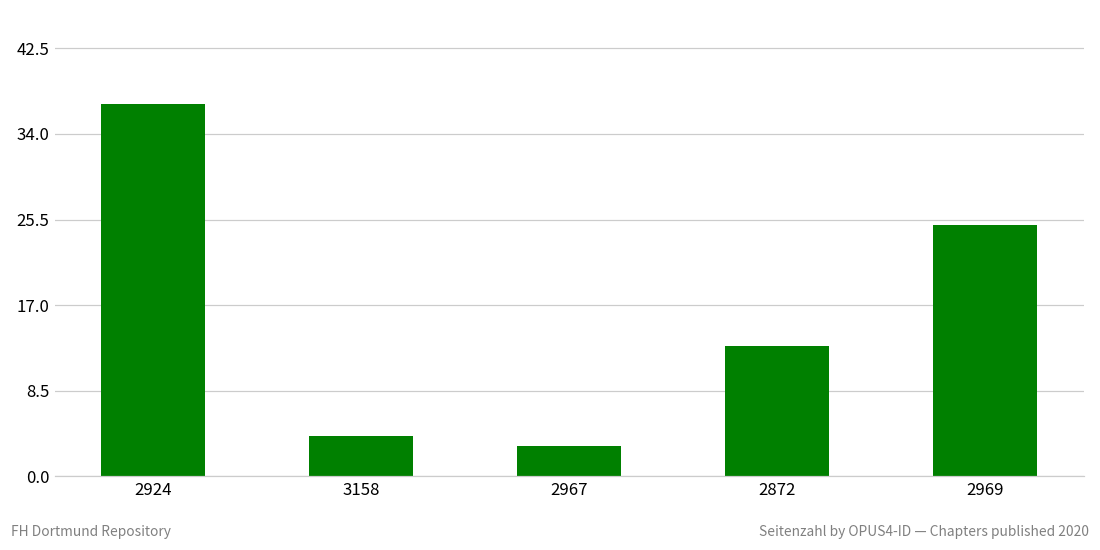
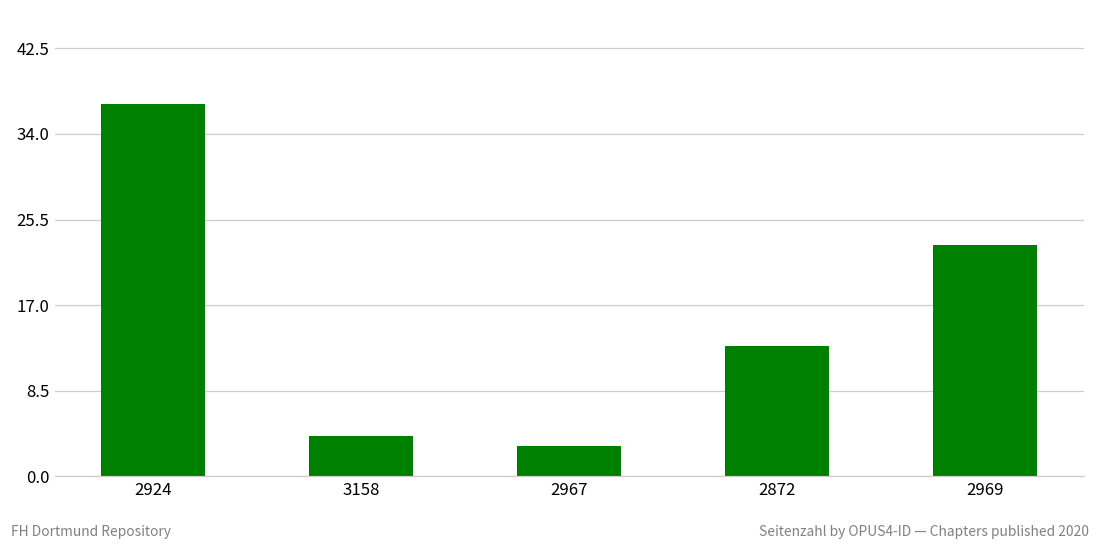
2969: 25 -> 23
